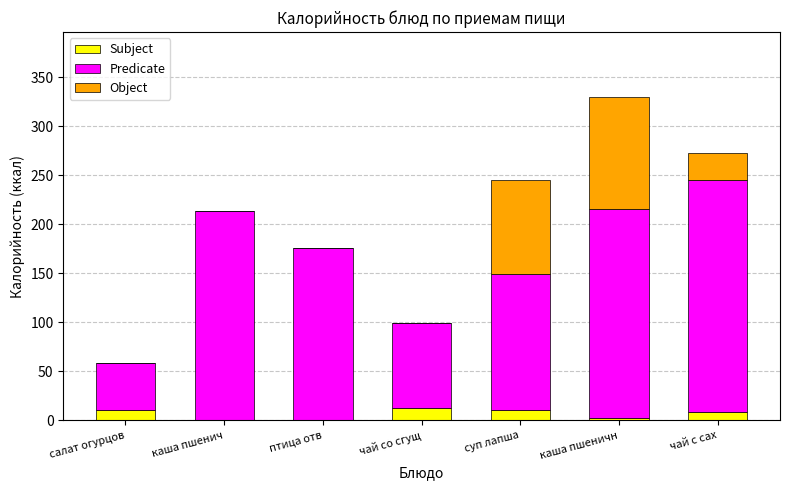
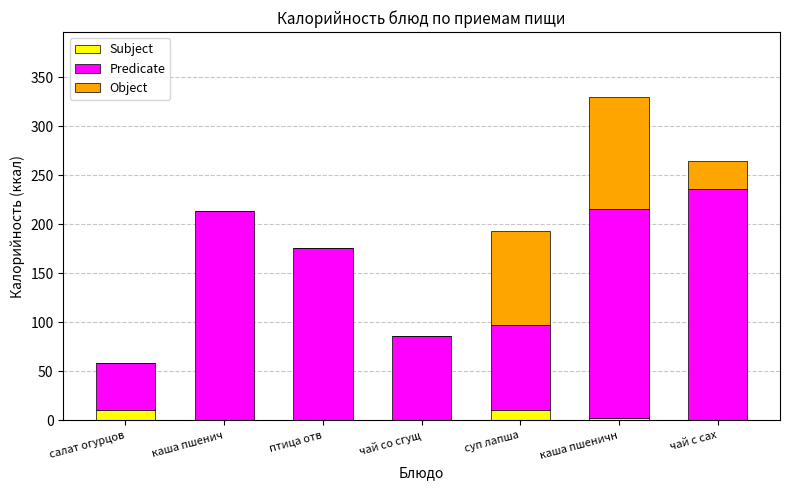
Subject, чай со сгущ: 10 -> 0
Predicate, суп лапша: 140 -> 90
Subject, чай с сах: 10 -> 0
